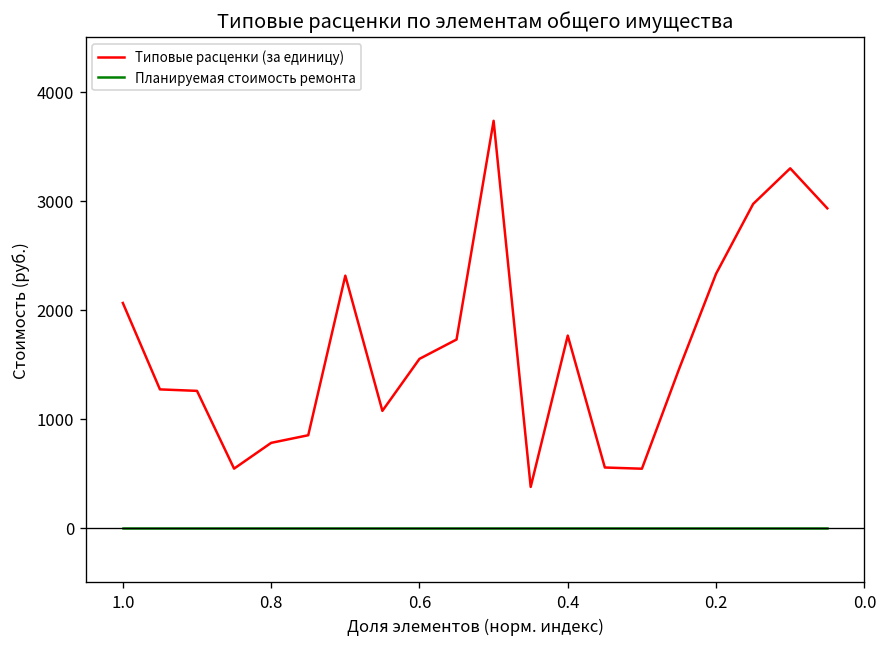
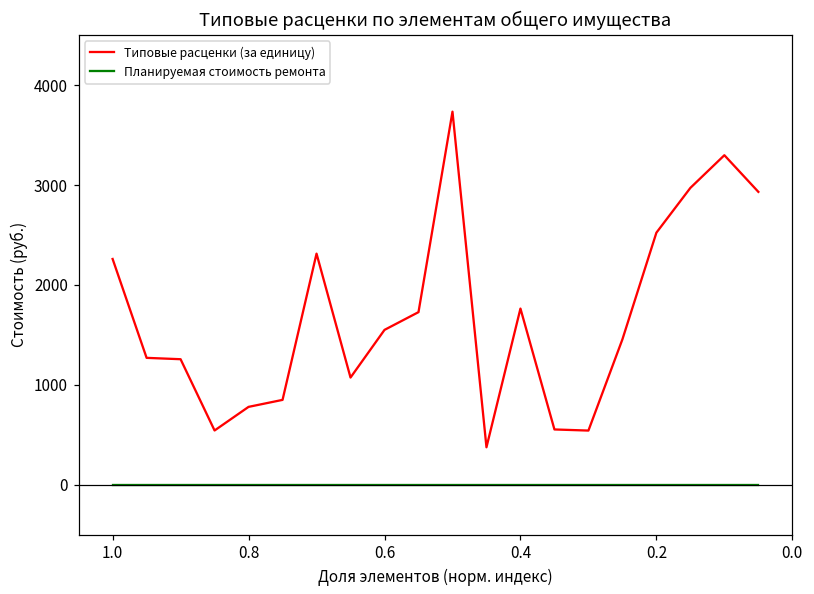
Типовые расценки (за единицу), 1.0: 2100 -> 2300
Типовые расценки (за единицу), 0.2: 2300 -> 2500
